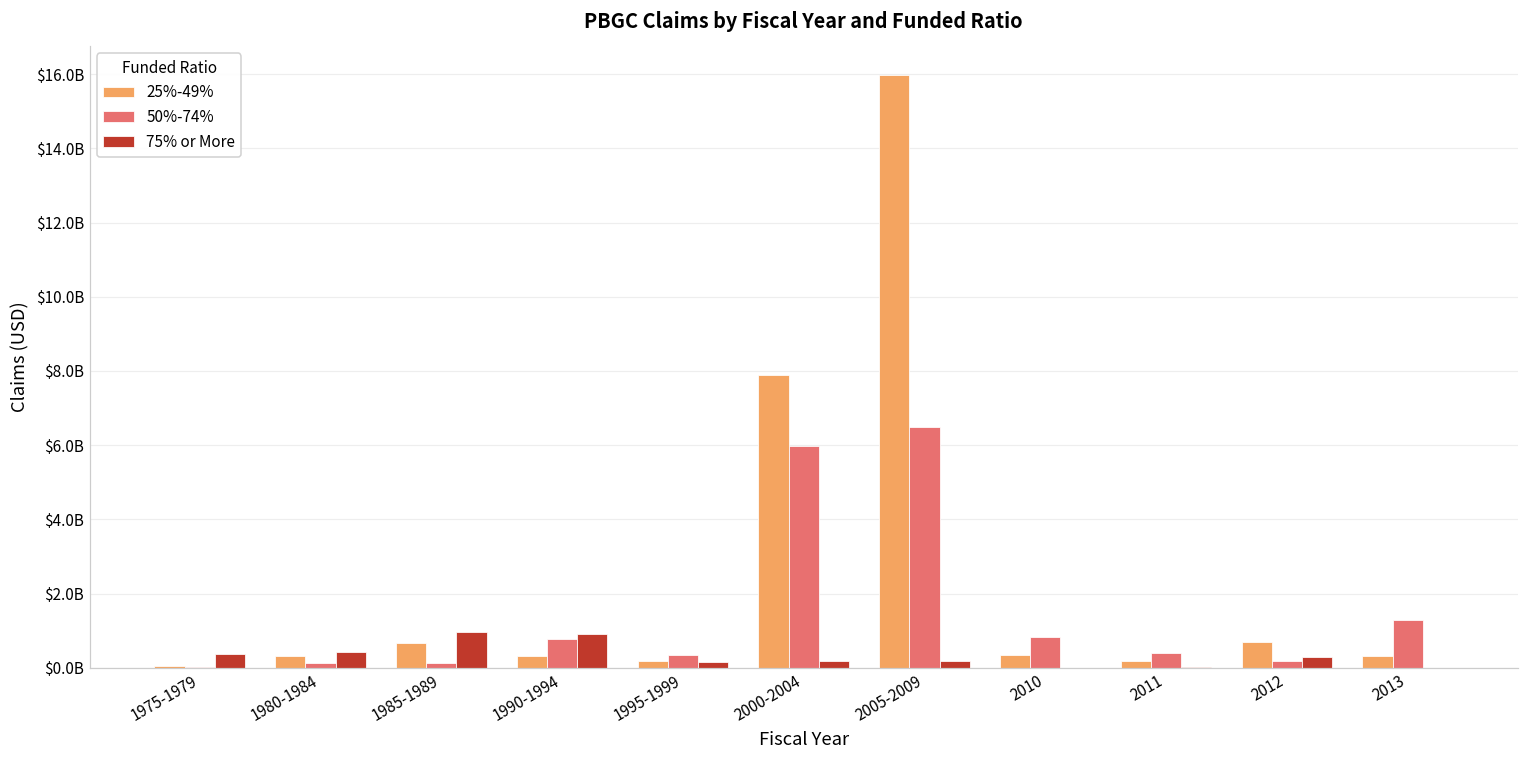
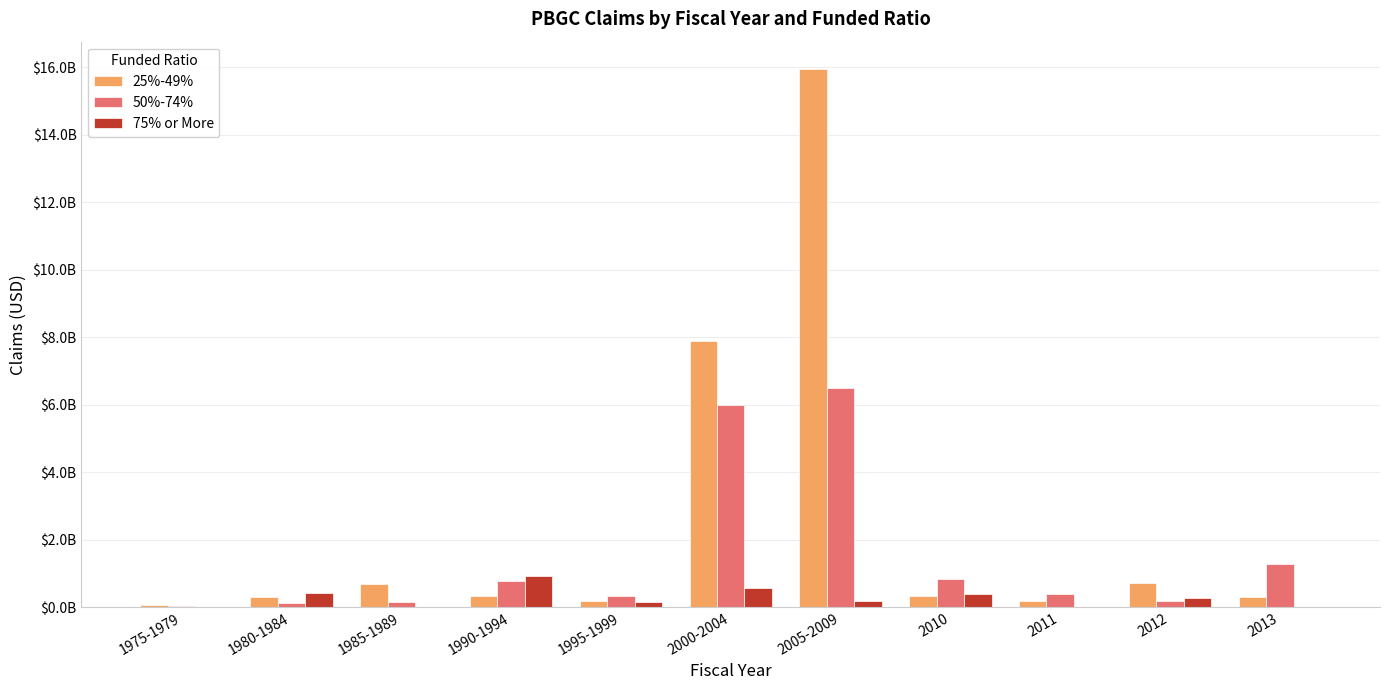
75% or More, 1975-1979: $400000000 -> $0
75% or More, 1985-1989: $1000000000 -> $0
75% or More, 2000-2004: $200000000 -> $600000000
75% or More, 2010: $0 -> $400000000
